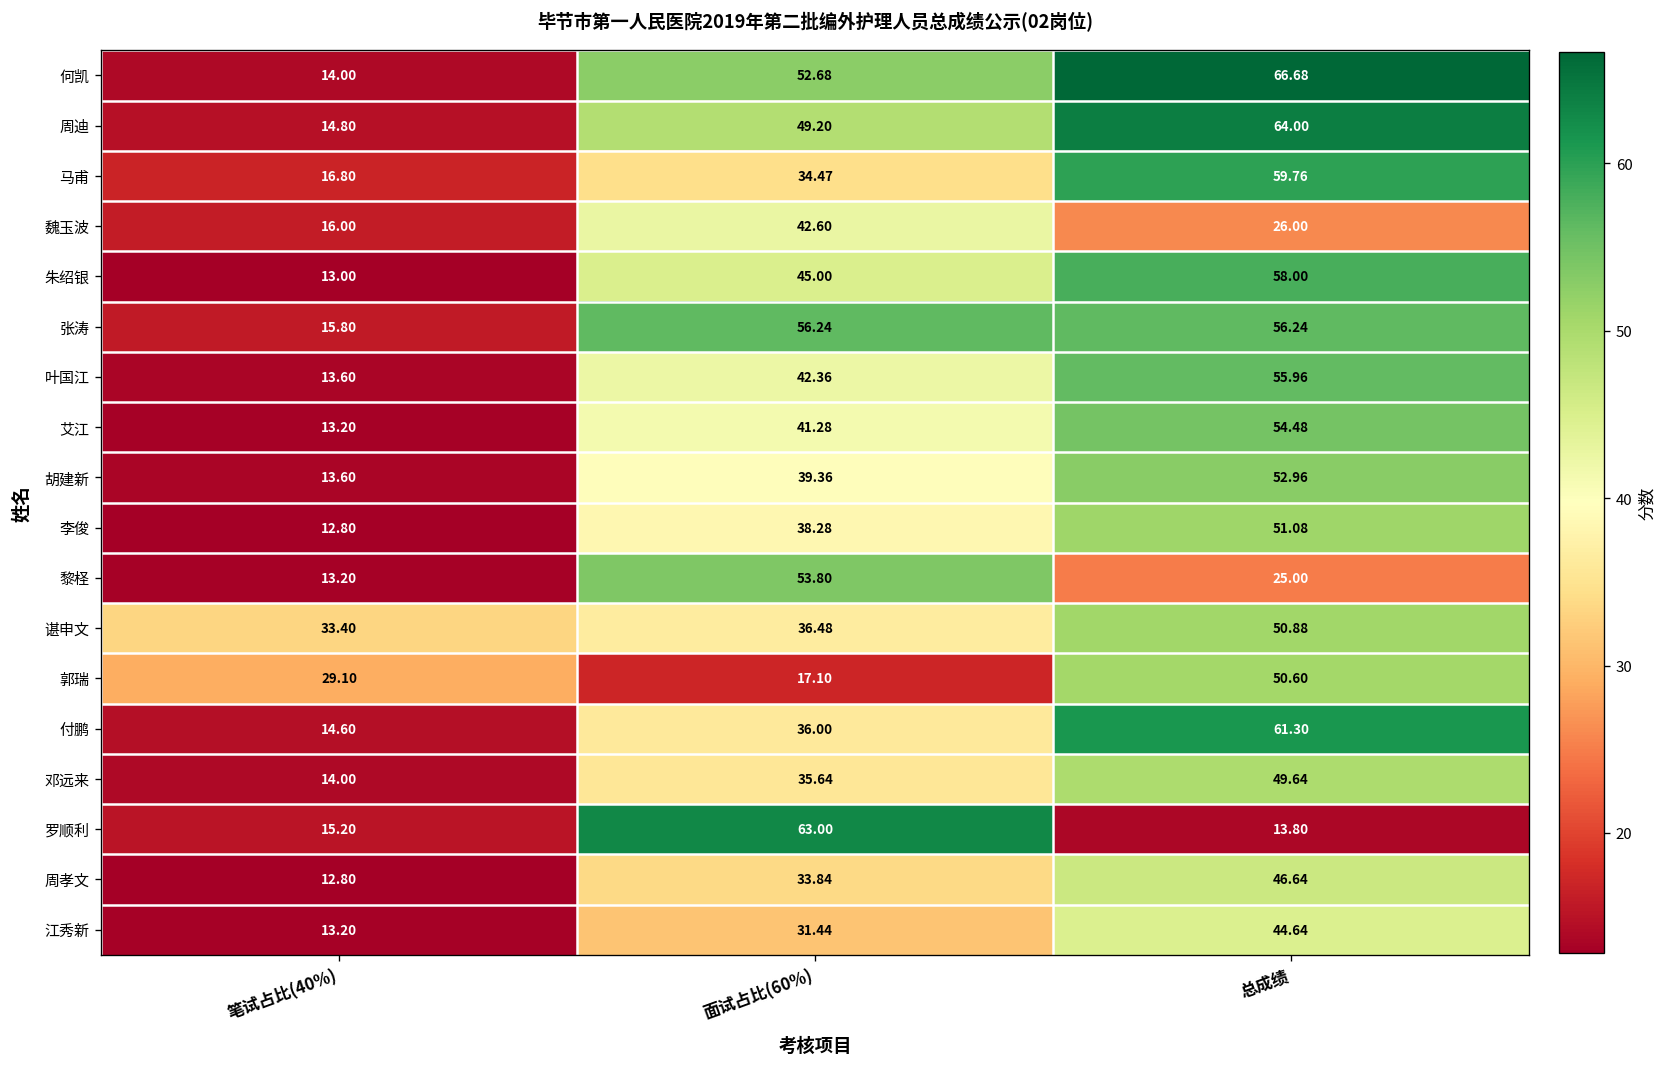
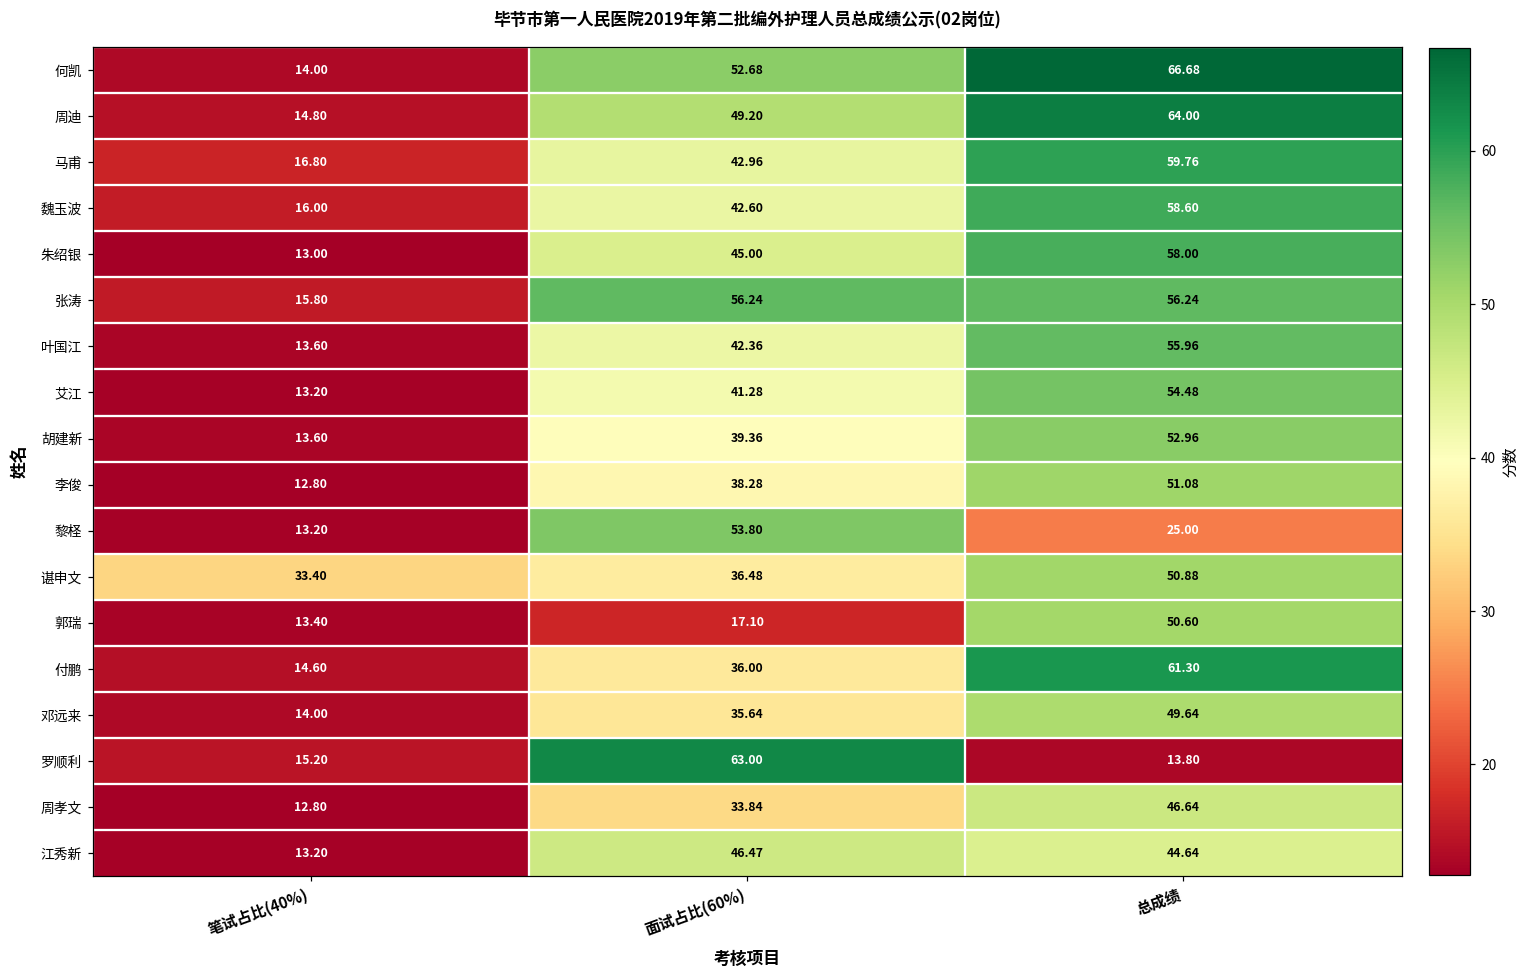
马甫, 面试占比(60%): 34.47 -> 42.96
魏玉波, 总成绩: 26.00 -> 58.60
郭瑞, 笔试占比(40%): 29.10 -> 13.40
江秀新, 面试占比(60%): 31.44 -> 46.47
